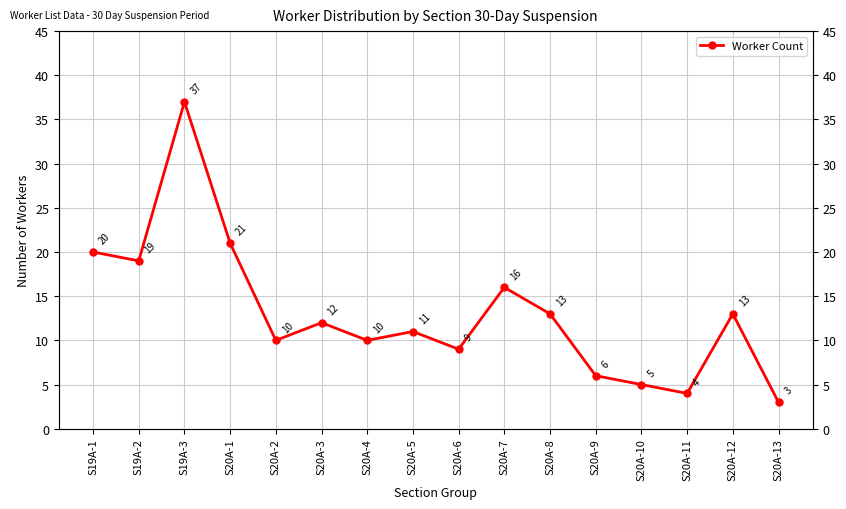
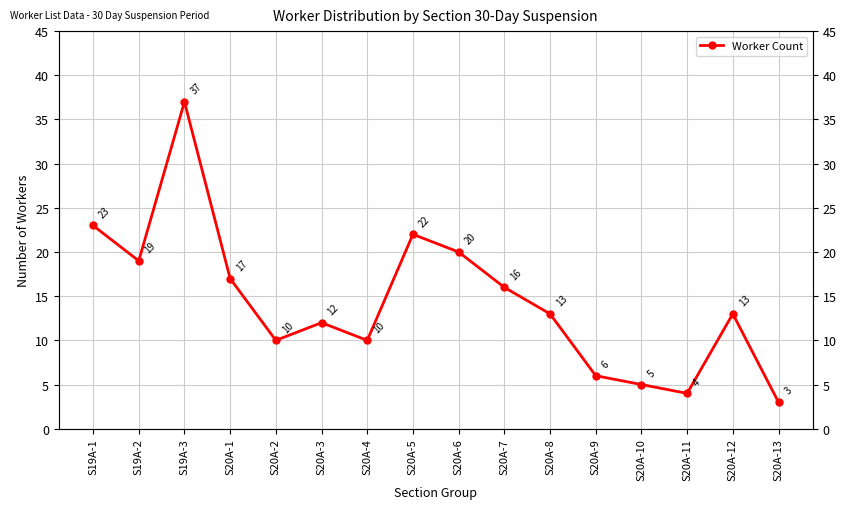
S19A-1: 20 -> 23
S20A-1: 21 -> 17
S20A-5: 11 -> 22
S20A-6: 9 -> 20
